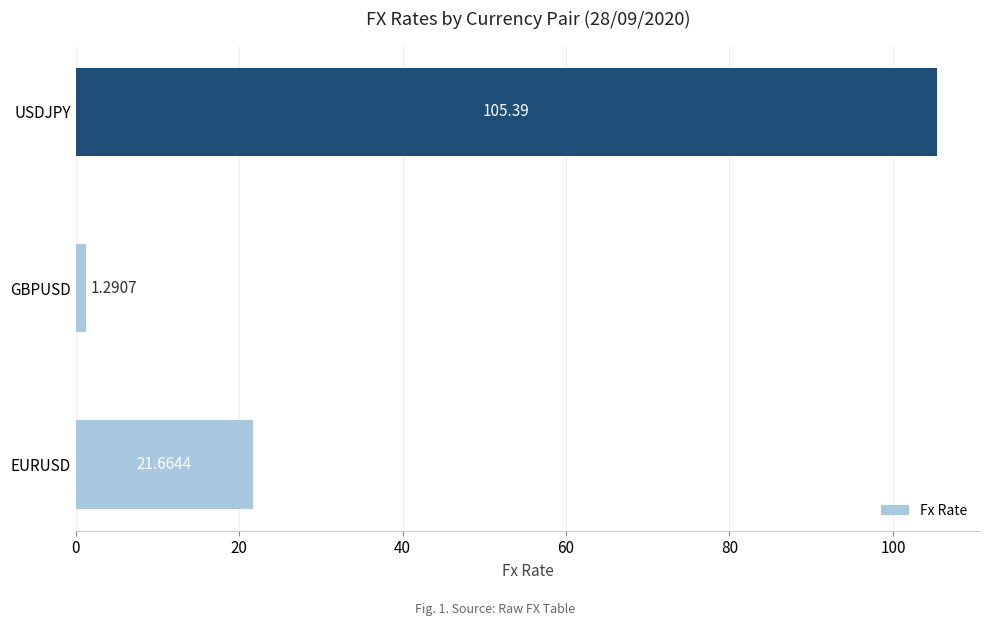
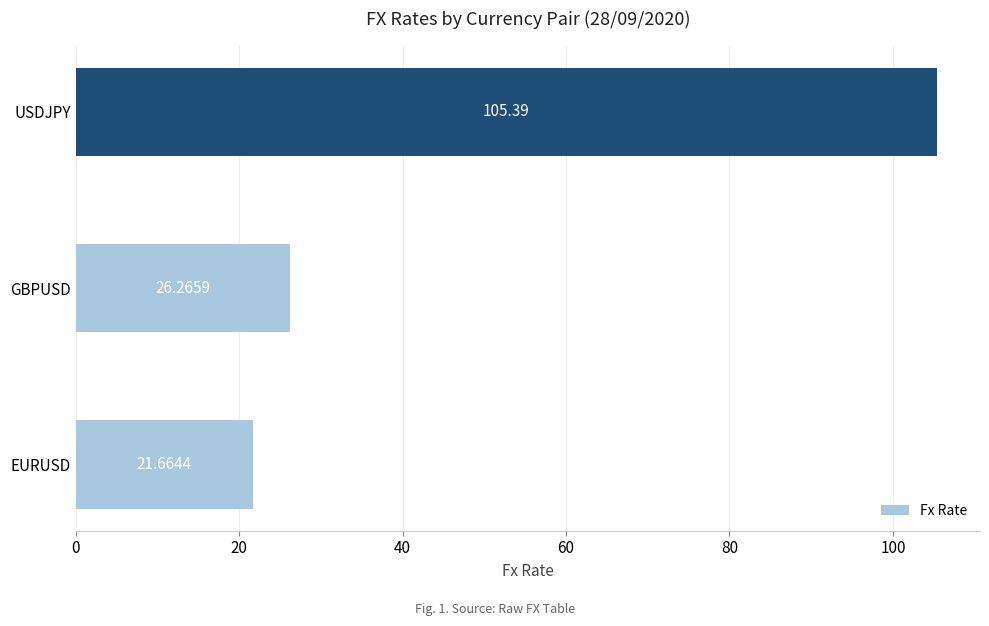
GBPUSD: 1.2907 -> 26.2659
